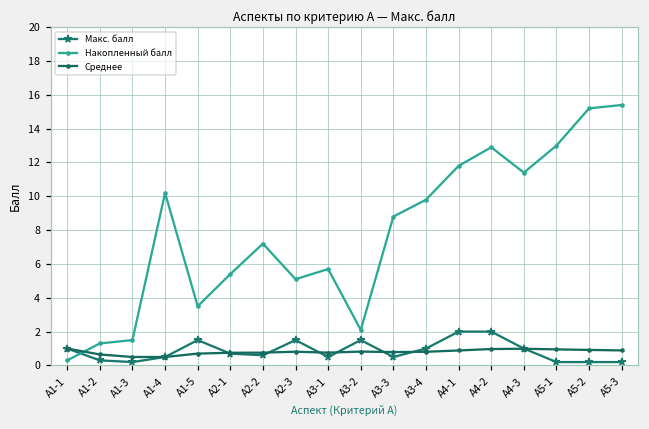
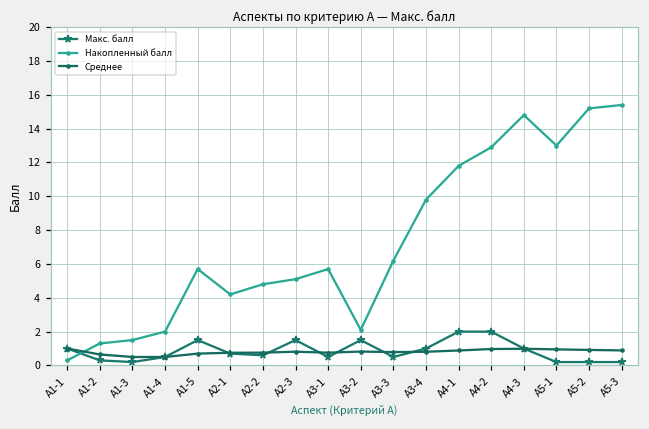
Накопленный балл, А1-4: 10.2 -> 2.0
Накопленный балл, А1-5: 3.5 -> 5.7
Накопленный балл, A2-1: 5.4 -> 4.2
Накопленный балл, A2-2: 7.2 -> 4.8
Накопленный балл, A3-3: 8.8 -> 6.2
Накопленный балл, A4-3: 11.4 -> 14.8
